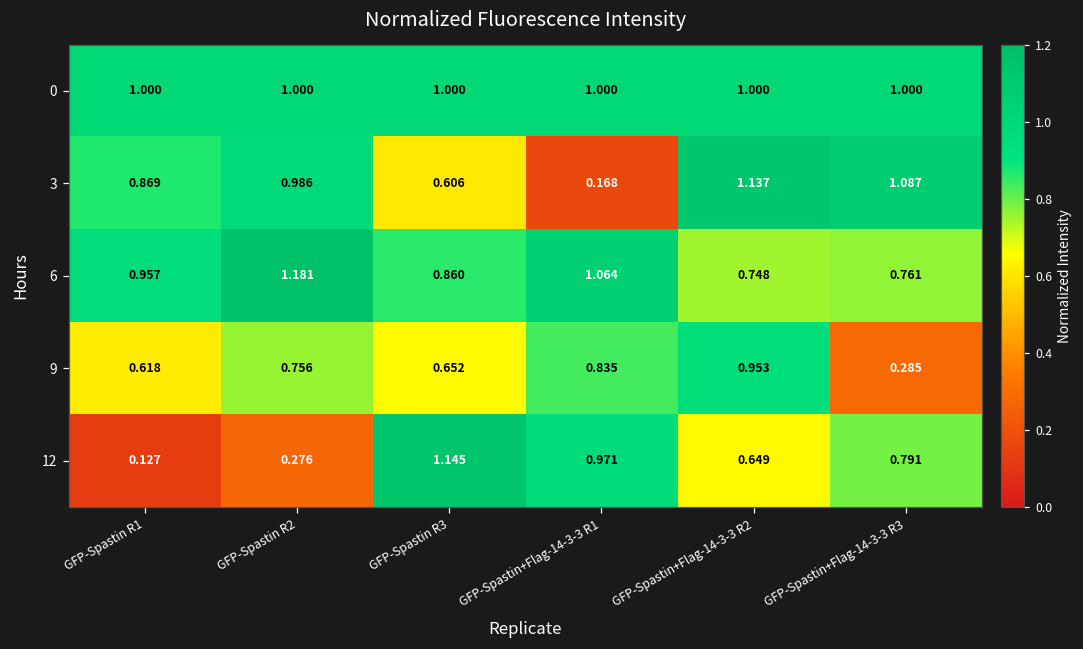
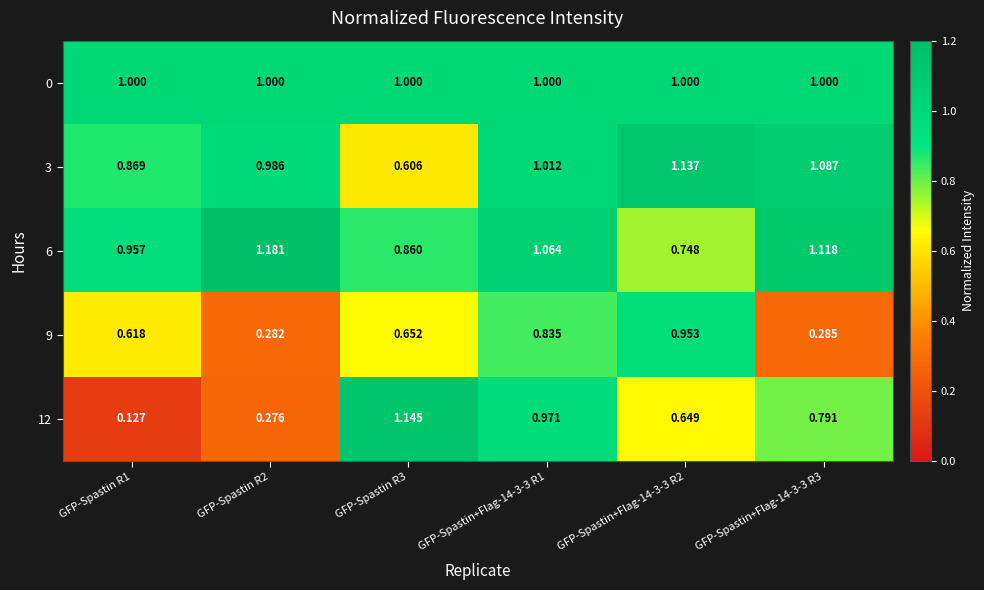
3, GFP-Spastin+Flag-14-3-3 R1: 0.168 -> 1.012
6, GFP-Spastin+Flag-14-3-3 R3: 0.761 -> 1.118
9, GFP-Spastin R2: 0.756 -> 0.282
